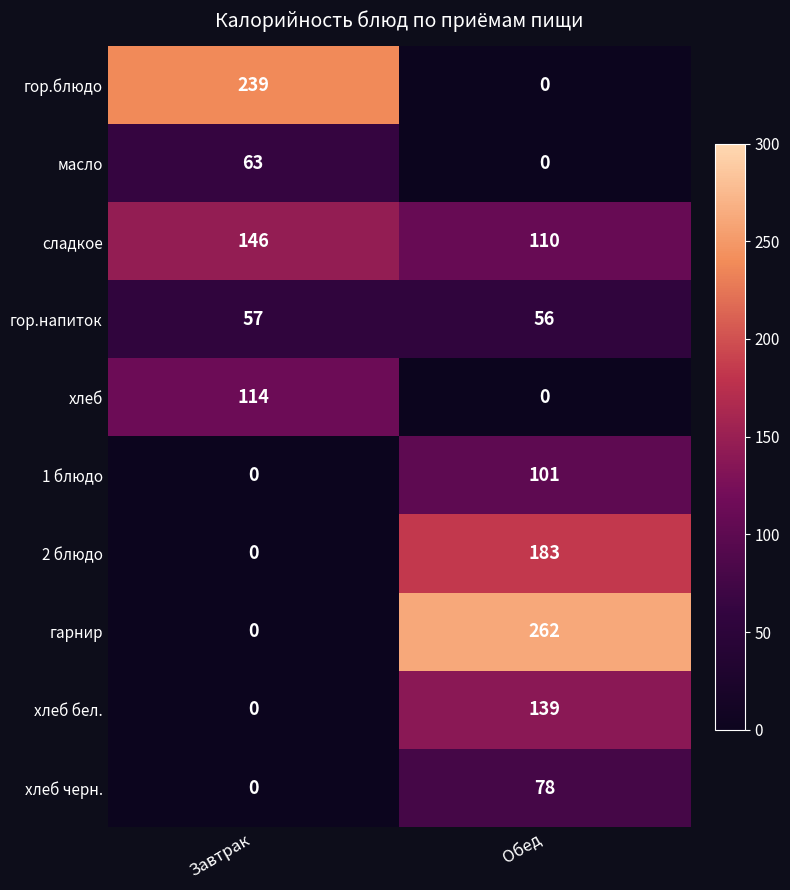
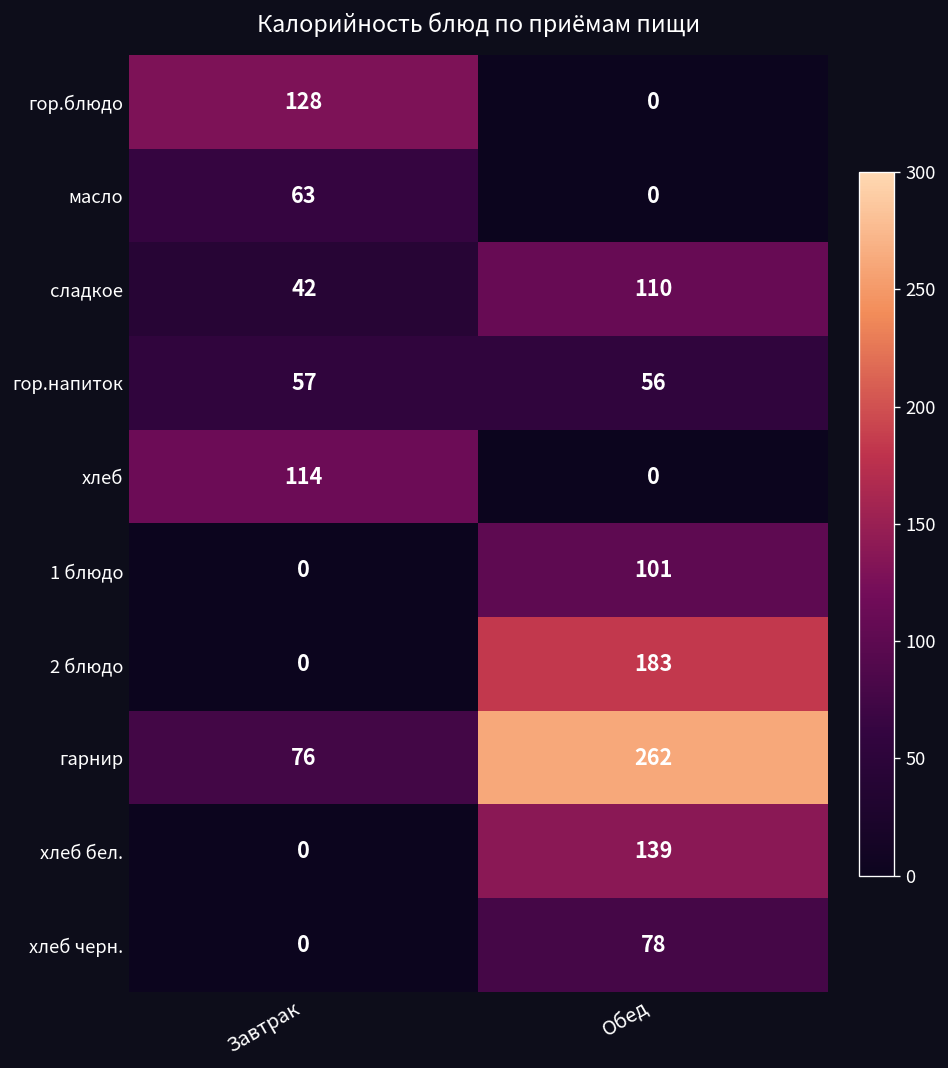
гор.блюдо, Завтрак: 239 -> 128
сладкое, Завтрак: 146 -> 42
гарнир, Завтрак: 0 -> 76
